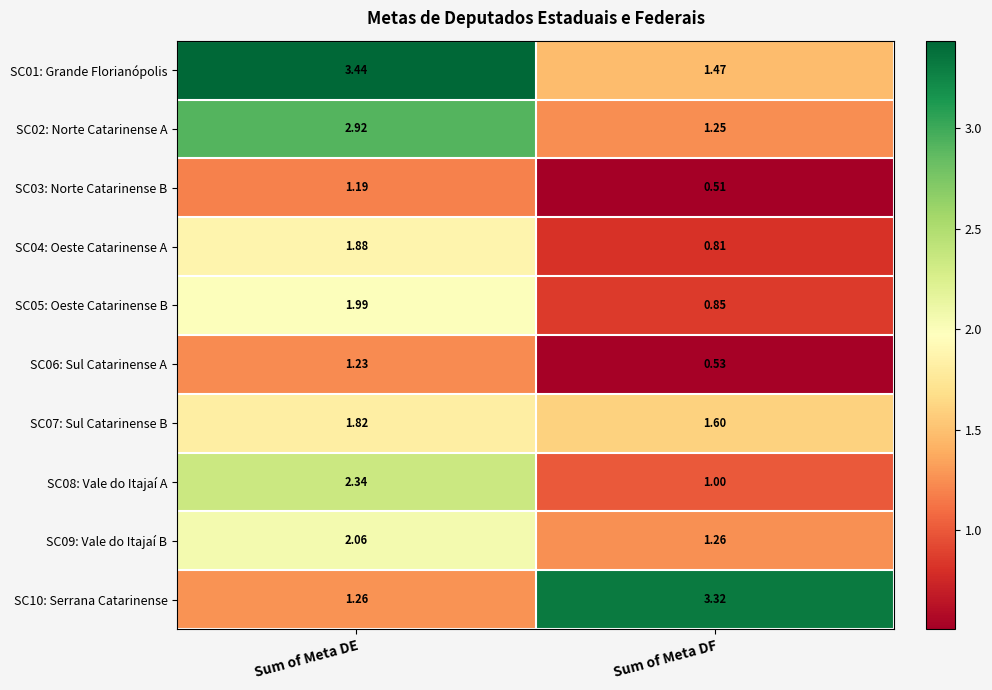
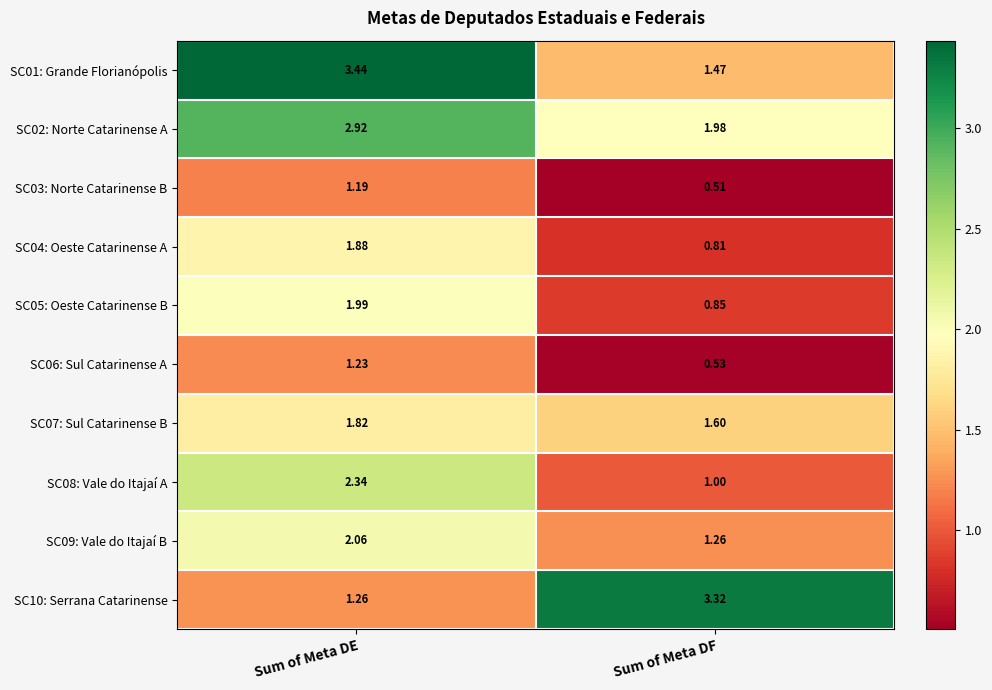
SC02: Norte Catarinense A, Sum of Meta DF: 1.25 -> 1.98
